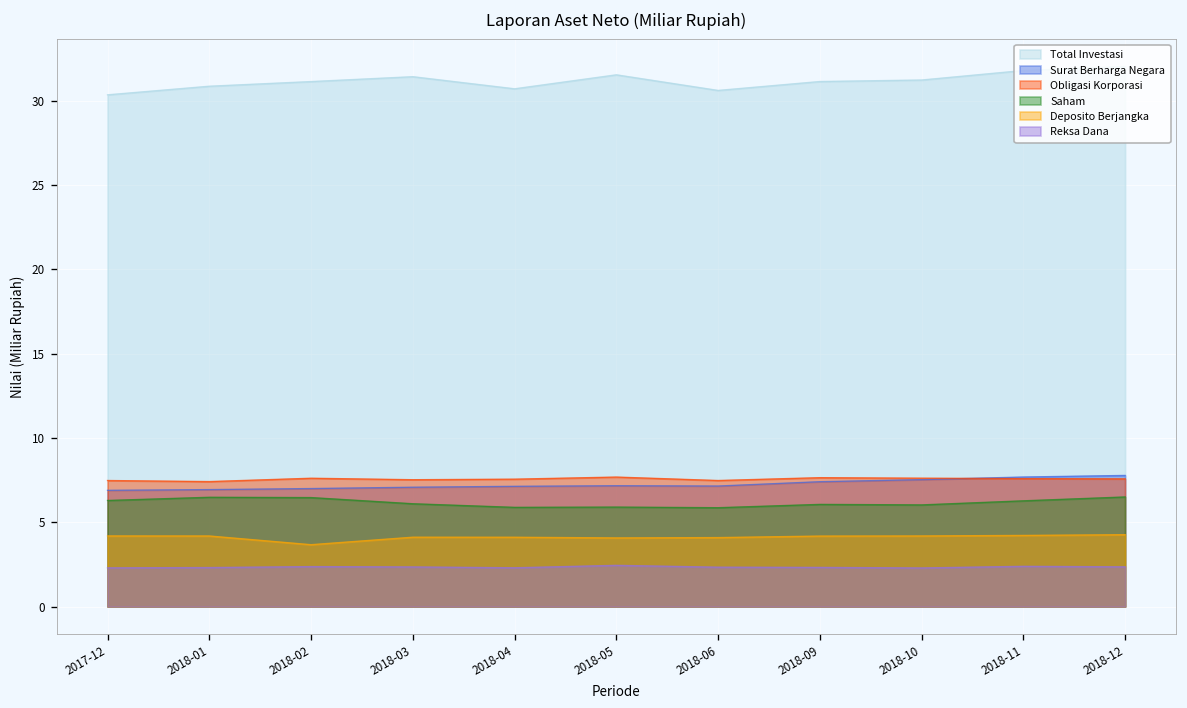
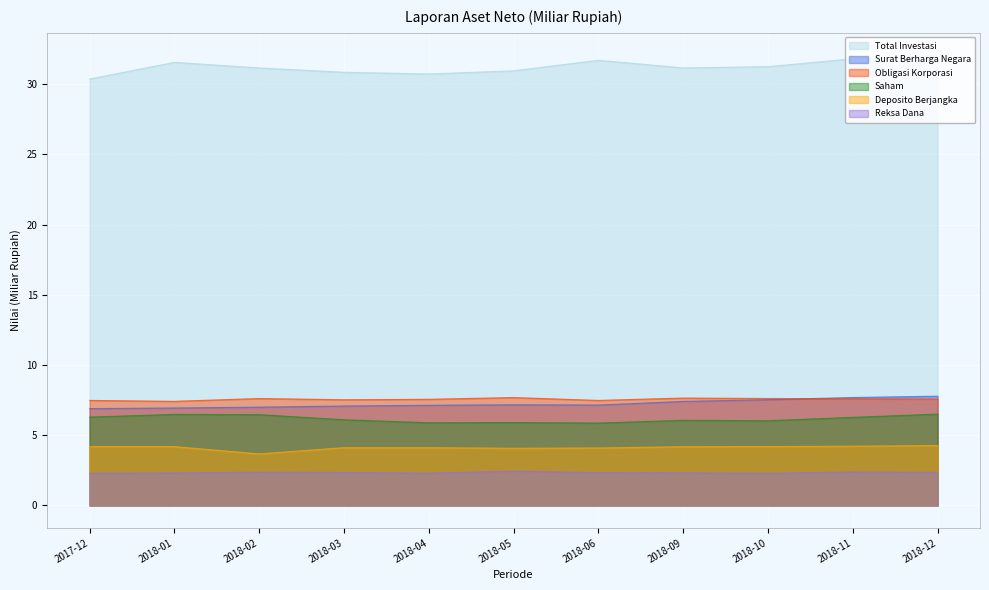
Total Investasi, 2018-01: 30.9 -> 31.5
Total Investasi, 2018-03: 31.4 -> 30.8
Total Investasi, 2018-05: 31.5 -> 30.9
Total Investasi, 2018-06: 30.6 -> 31.7
